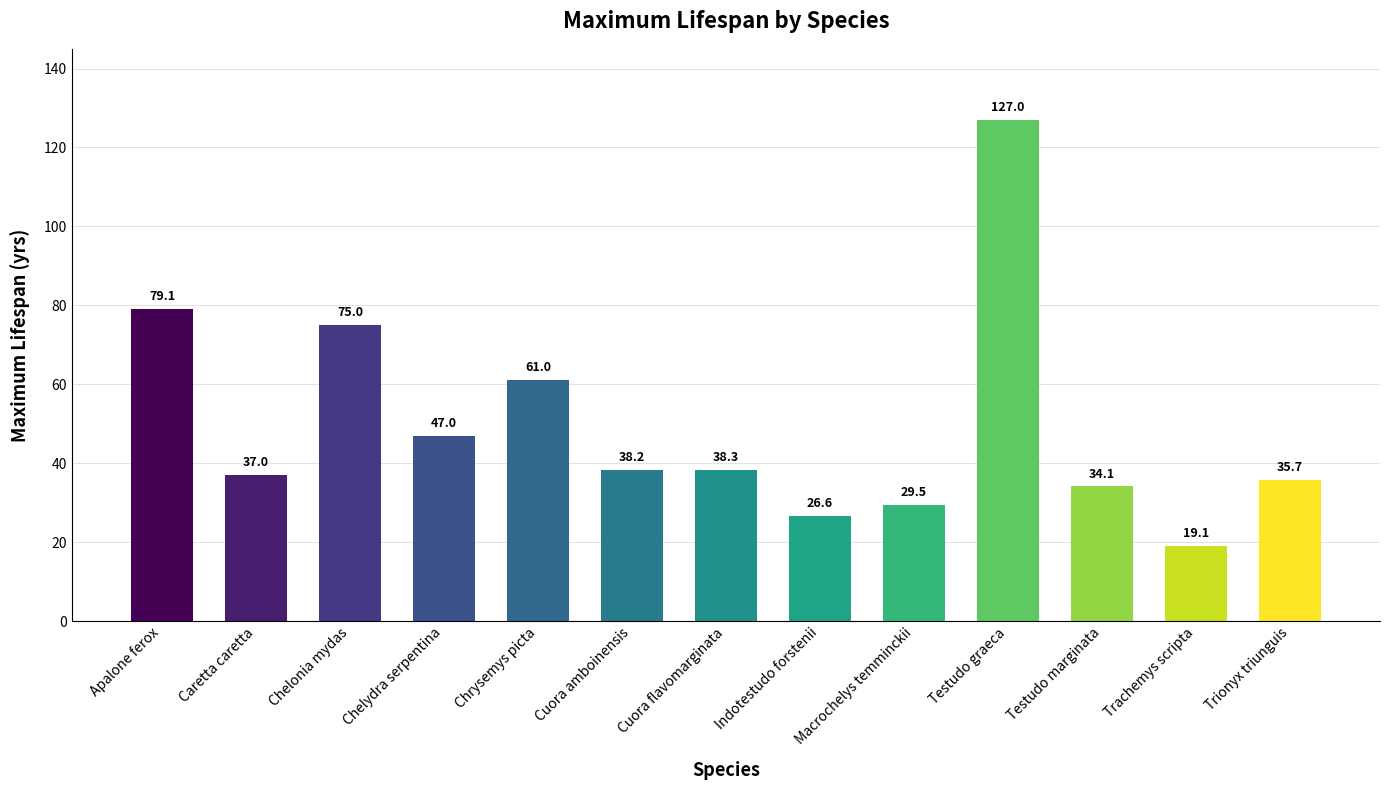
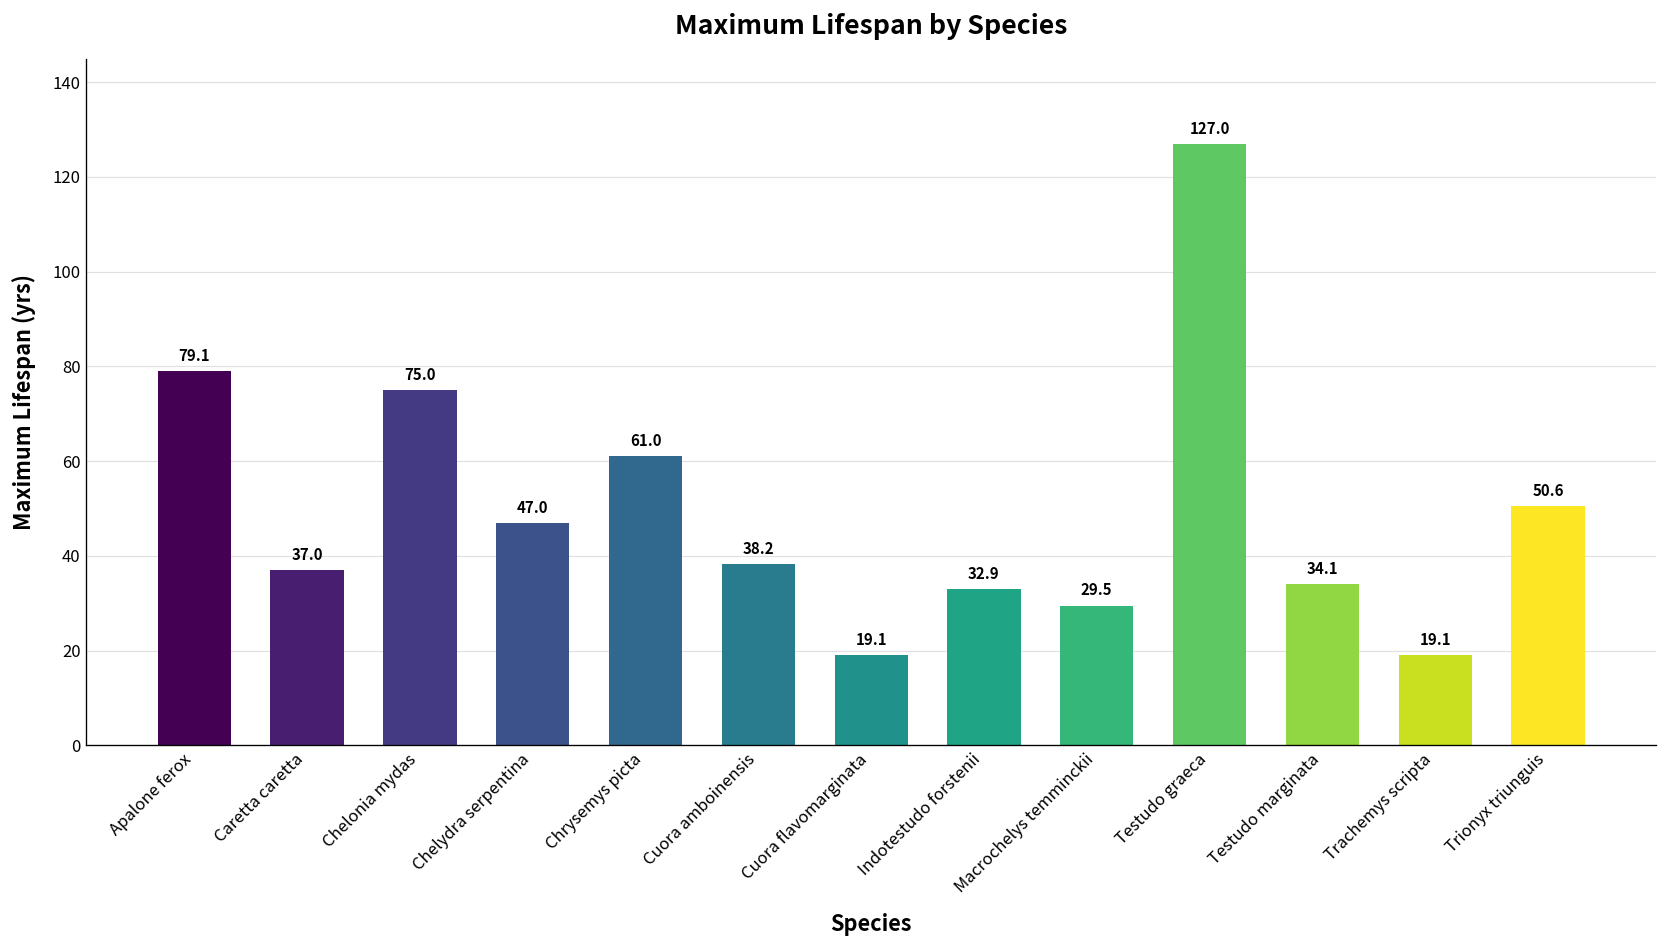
Cuora flavomarginata: 38.3 -> 19.1
Indotestudo forstenii: 26.6 -> 32.9
Trionyx triunguis: 35.7 -> 50.6
